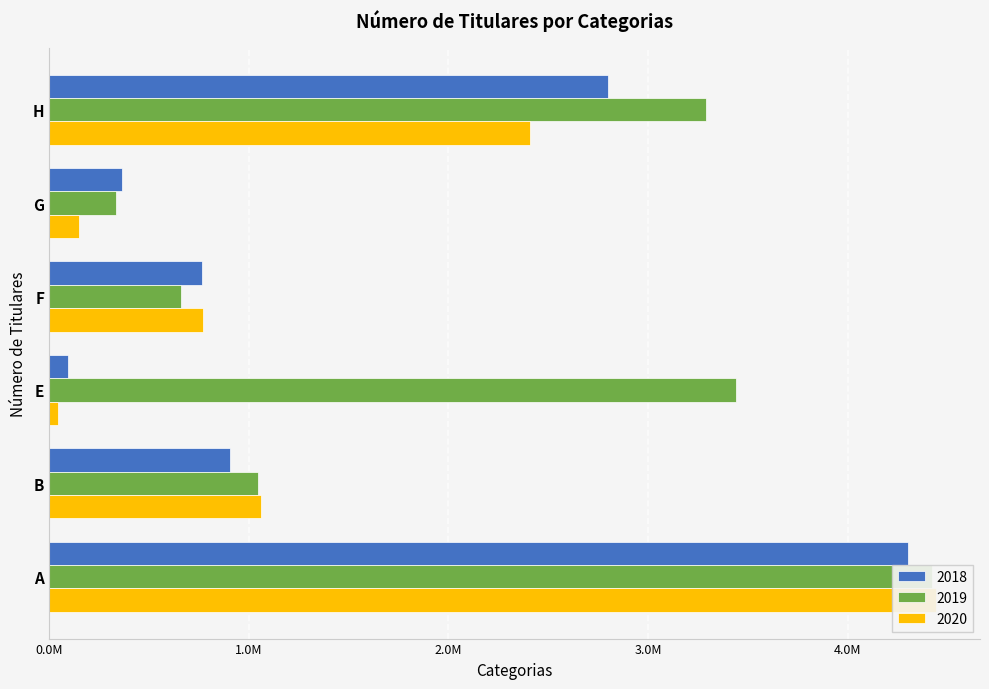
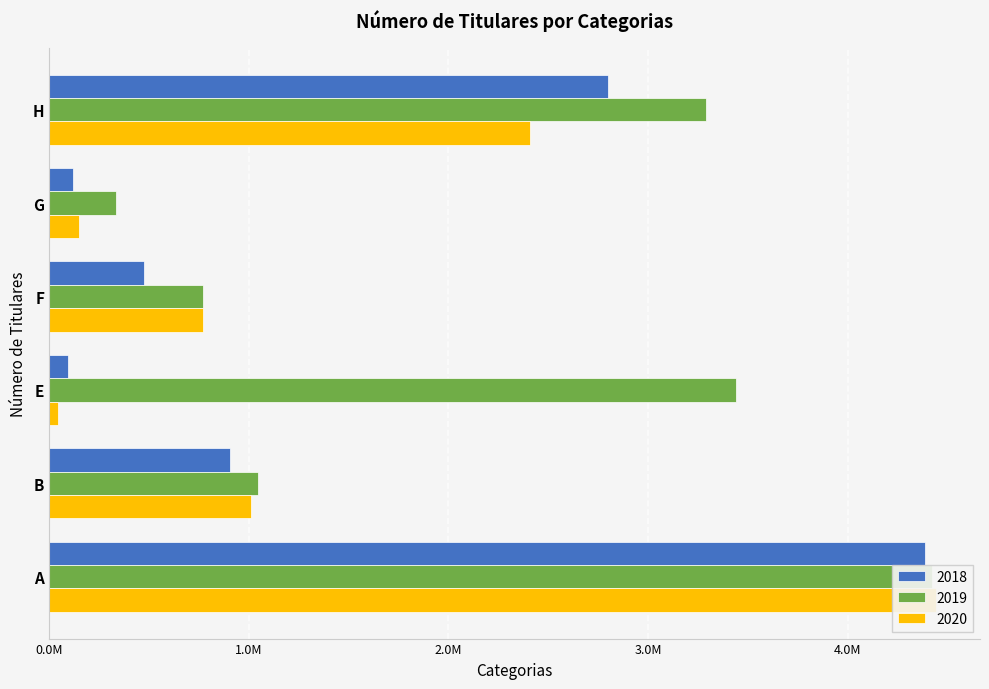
2018, G: 370000 -> 120000
2018, F: 770000 -> 470000
2019, F: 660000 -> 770000
2020, B: 1060000 -> 1010000
2018, A: 4300000 -> 4390000
